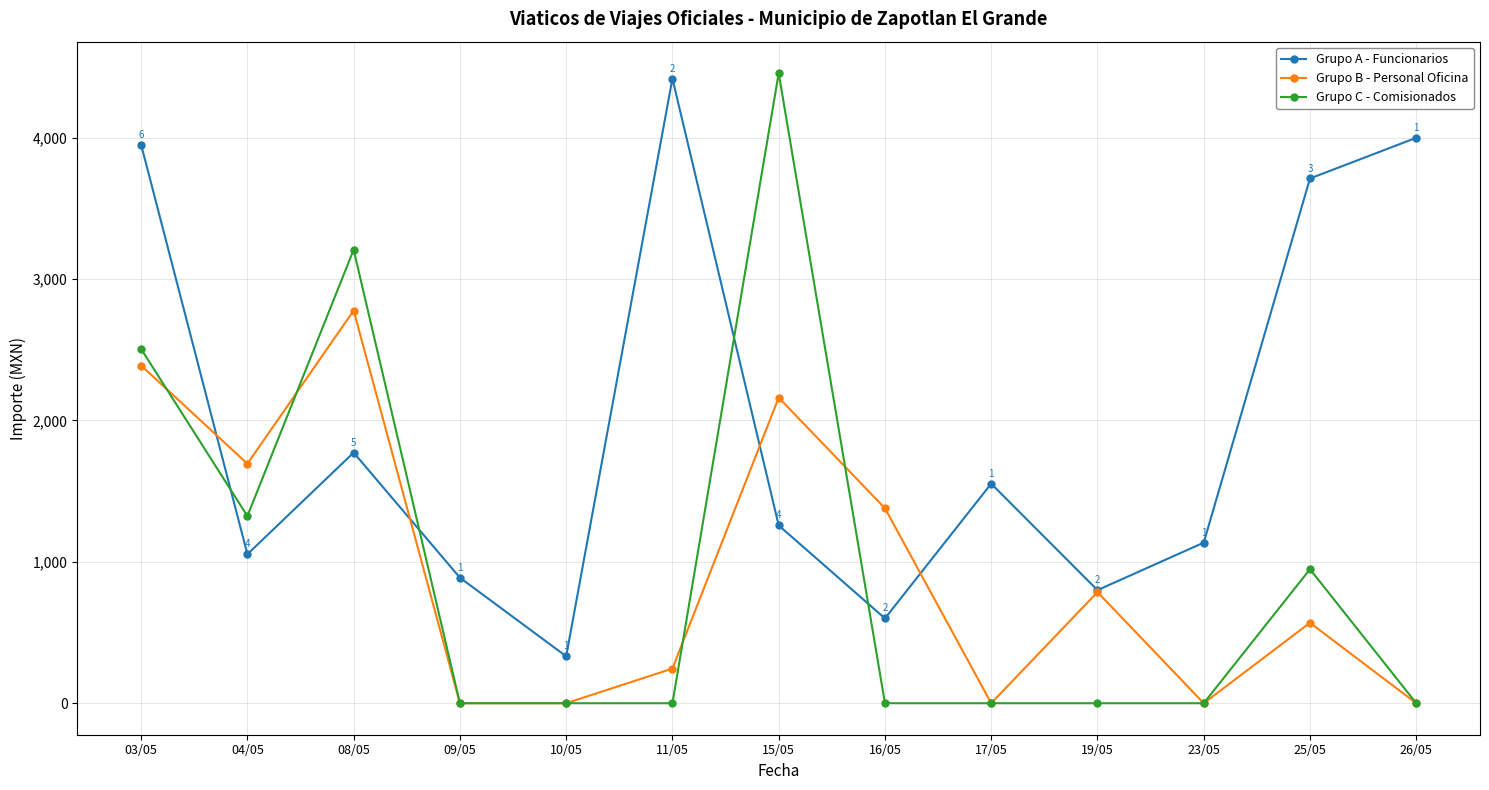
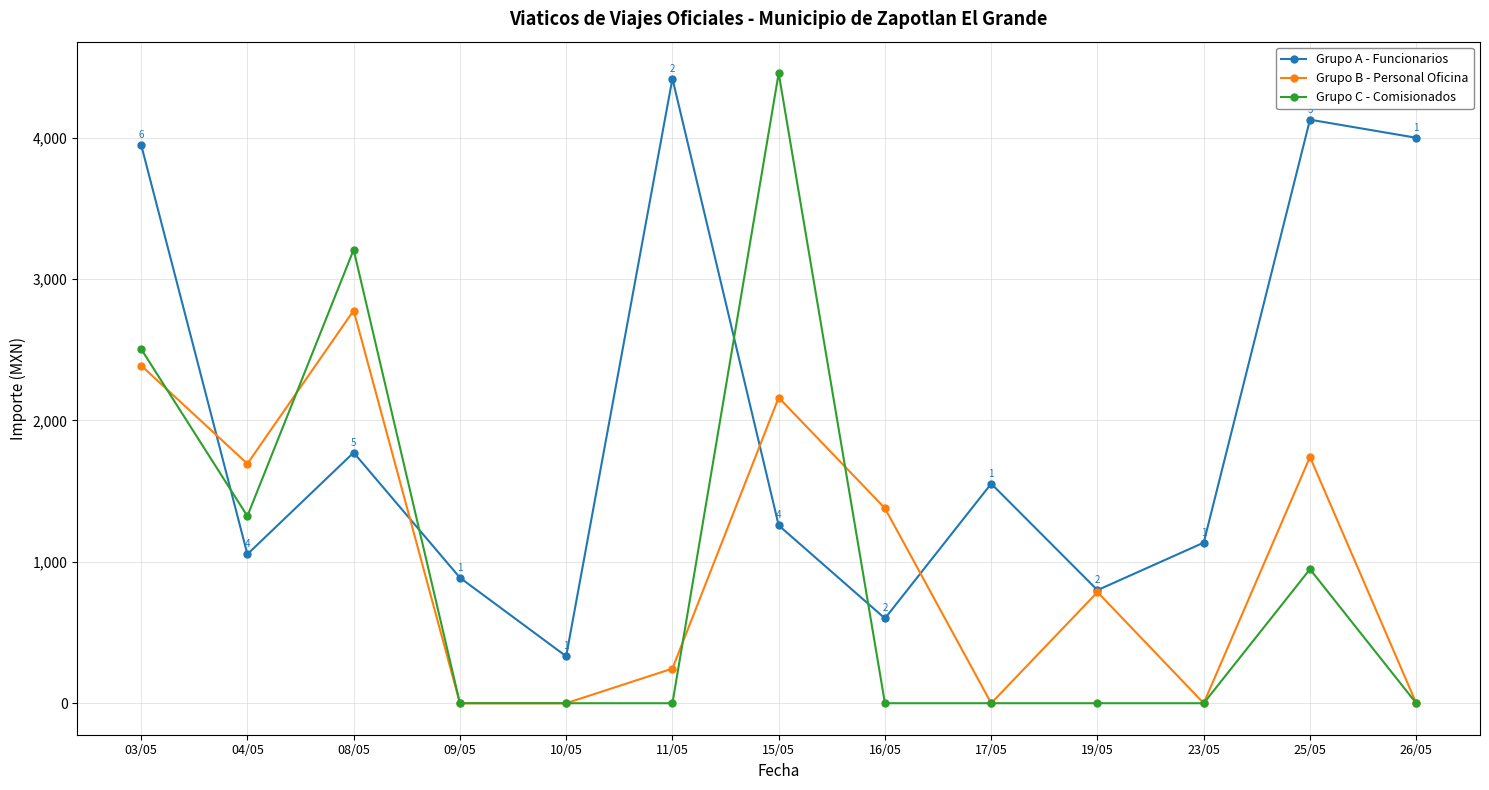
Grupo A - Funcionarios, 25/05: 3,710 -> 4,130
Grupo B - Personal Oficina, 25/05: 570 -> 1,740
